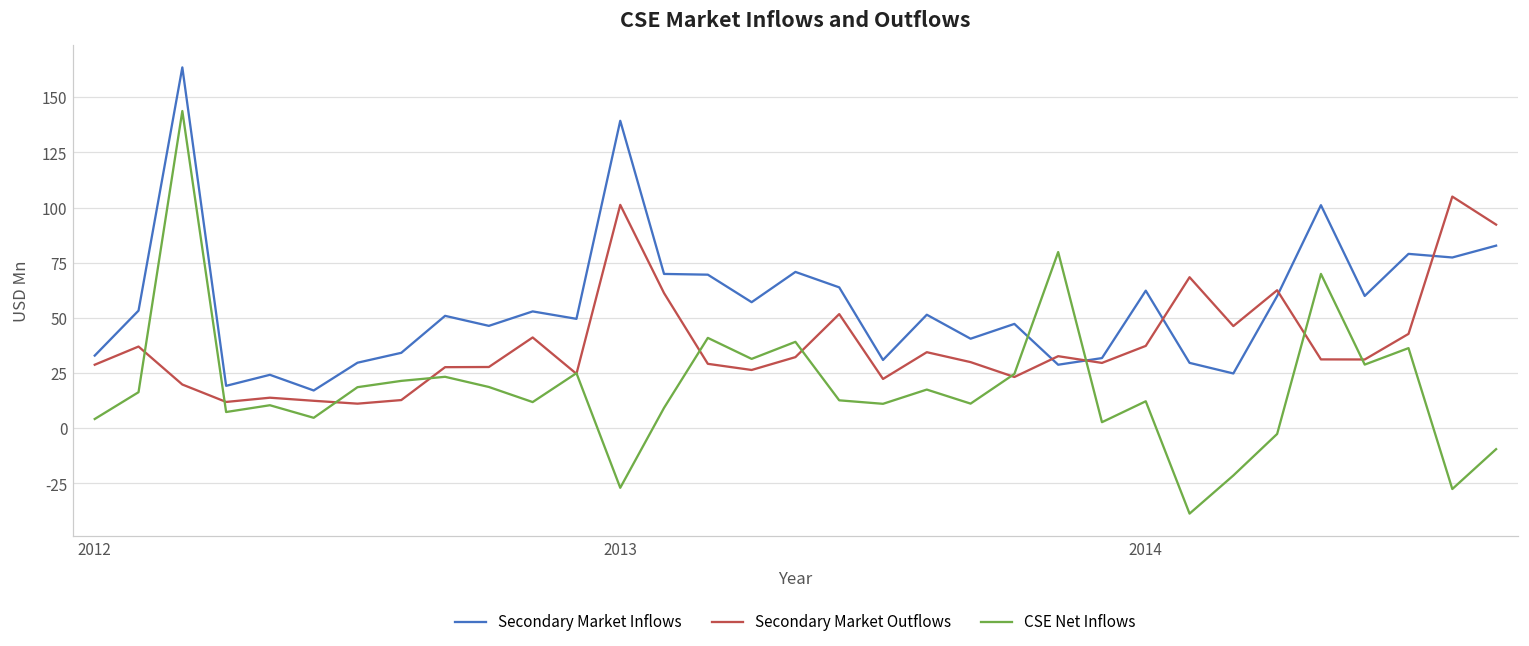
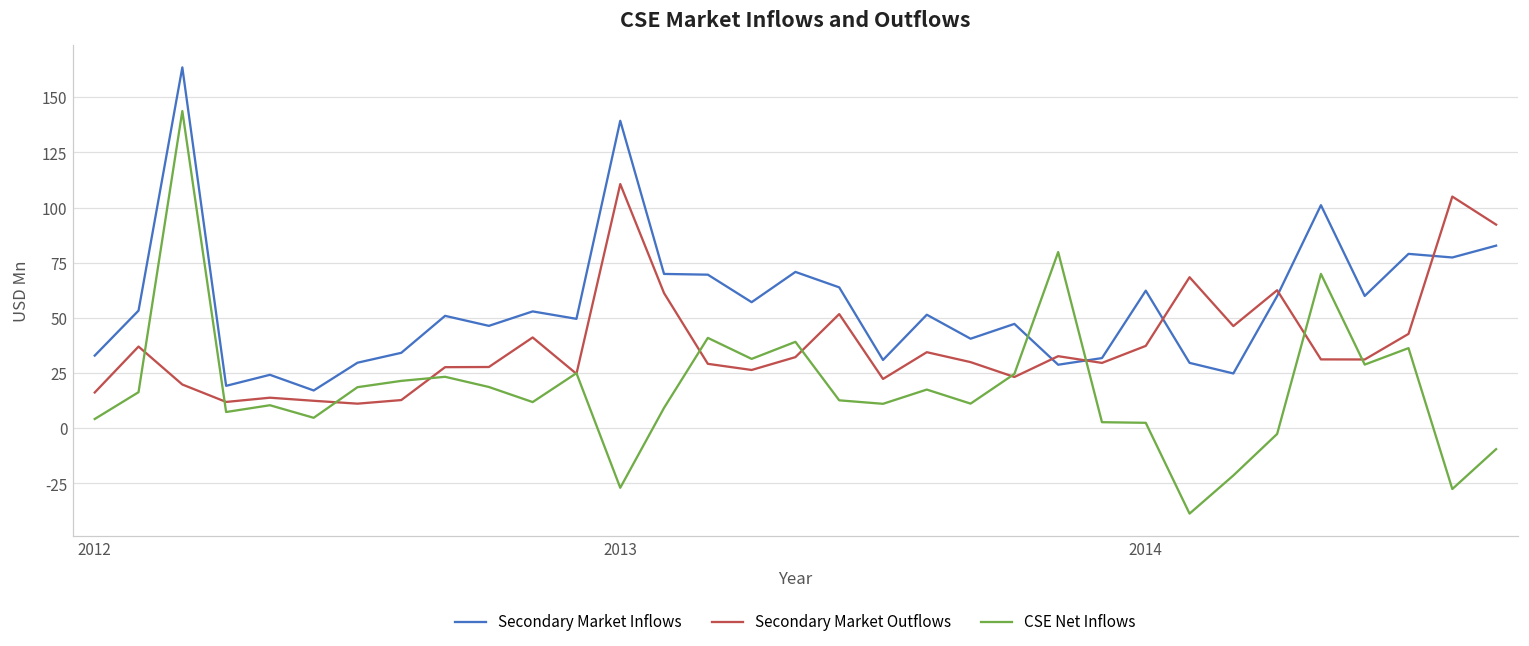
Secondary Market Outflows, 2012: 29 -> 16
Secondary Market Outflows, 2013: 101 -> 111
CSE Net Inflows, 2014: 12 -> 2
